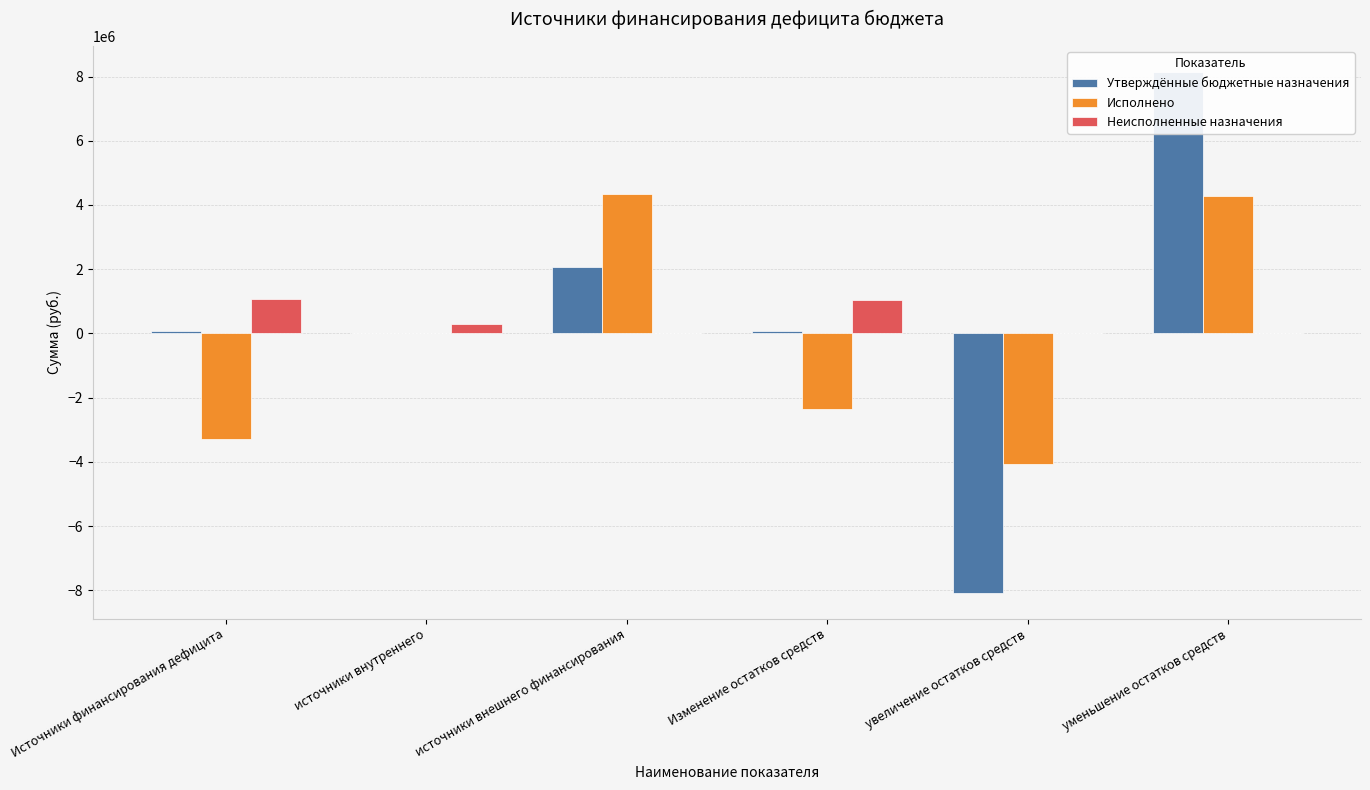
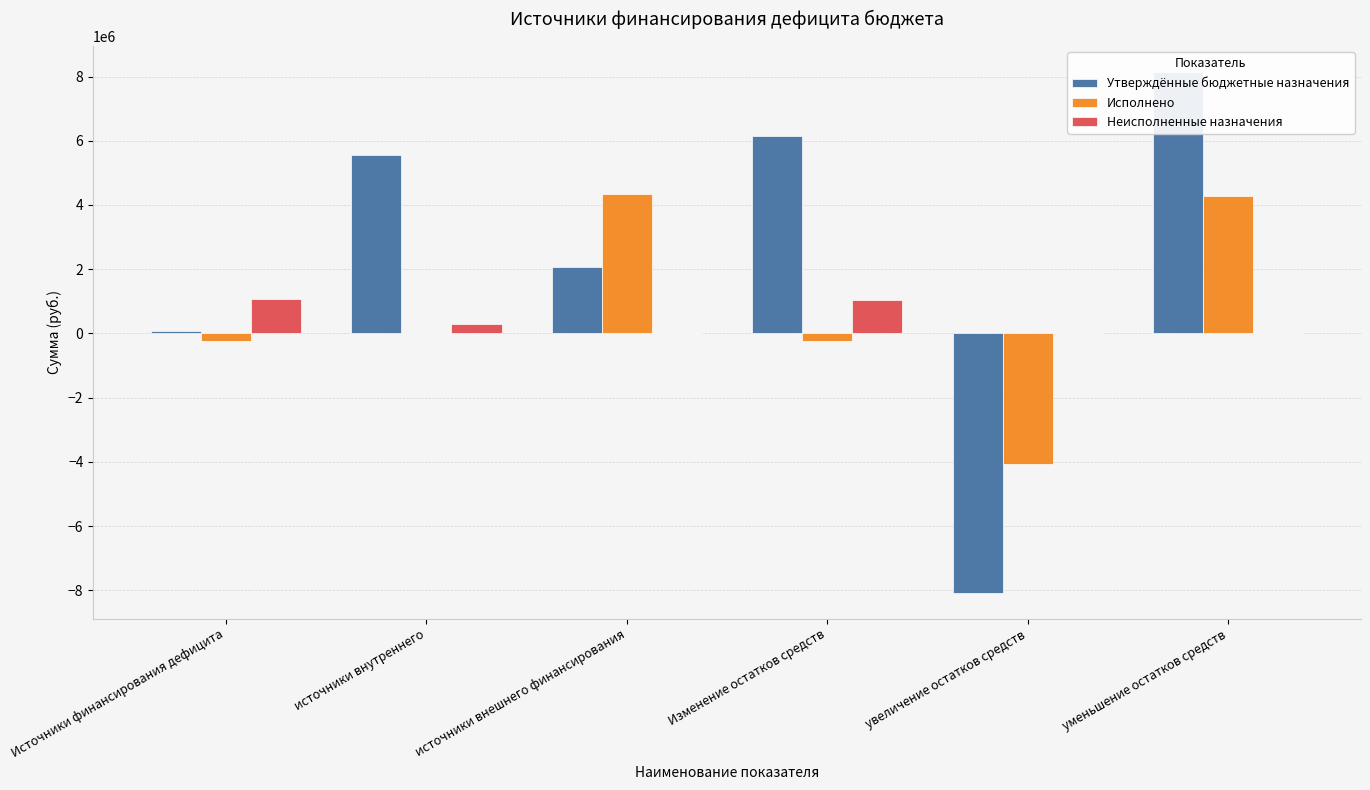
Исполнено, Источники финансирования дефицита: -3300000 -> -200000
Утверждённые бюджетные назначения, источники внутреннего: 0 -> 5600000
Утверждённые бюджетные назначения, Изменение остатков средств: 100000 -> 6200000
Исполнено, Изменение остатков средств: -2400000 -> -200000
